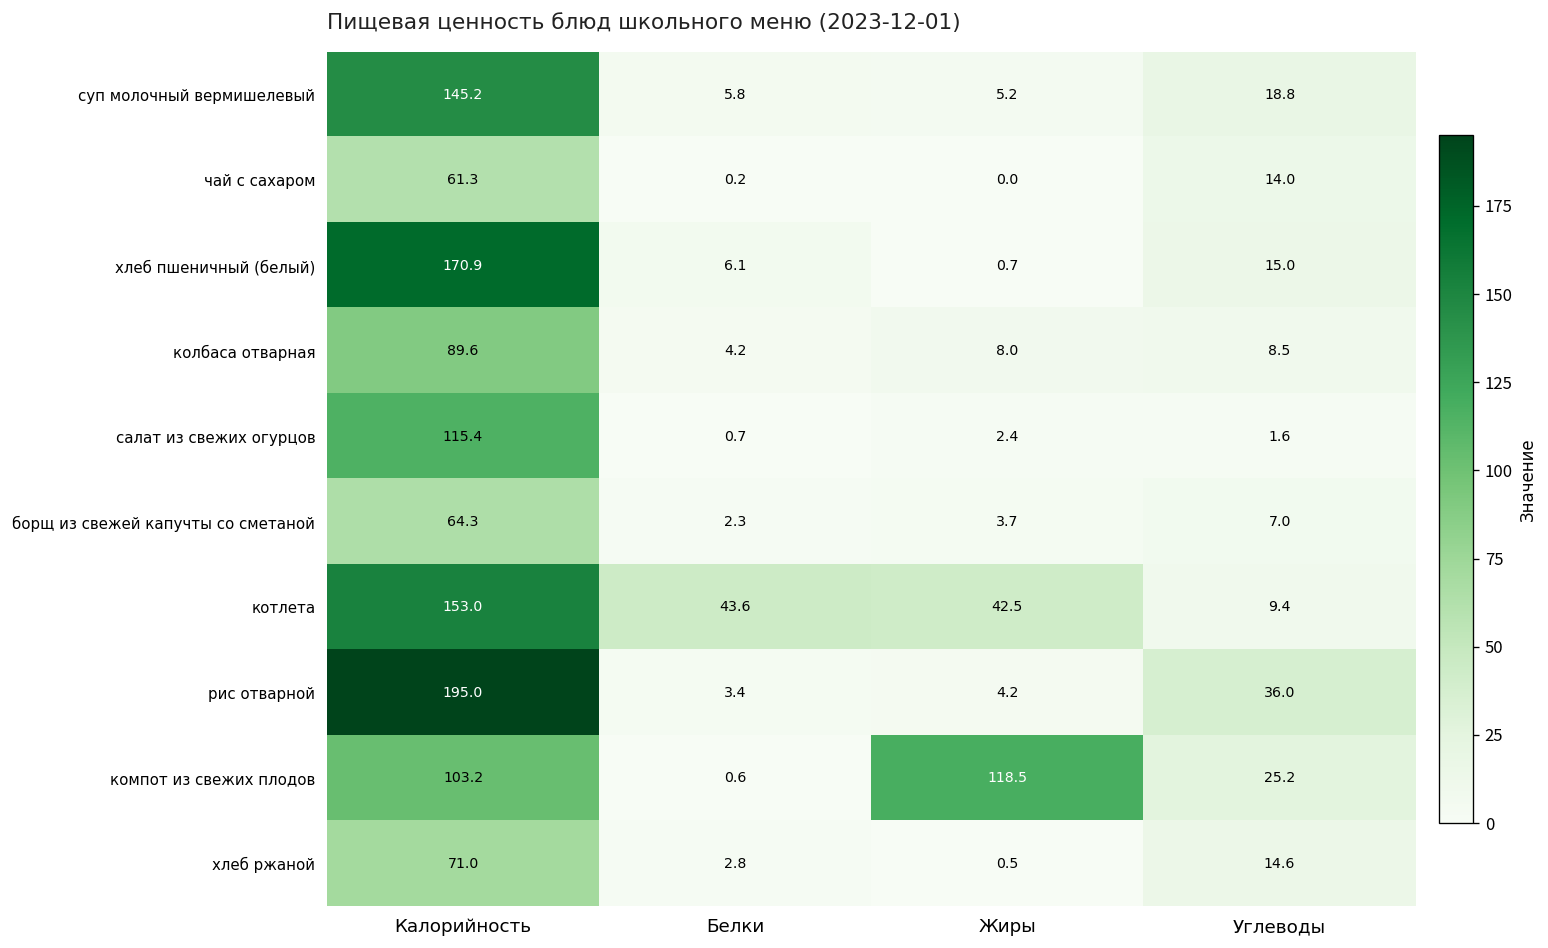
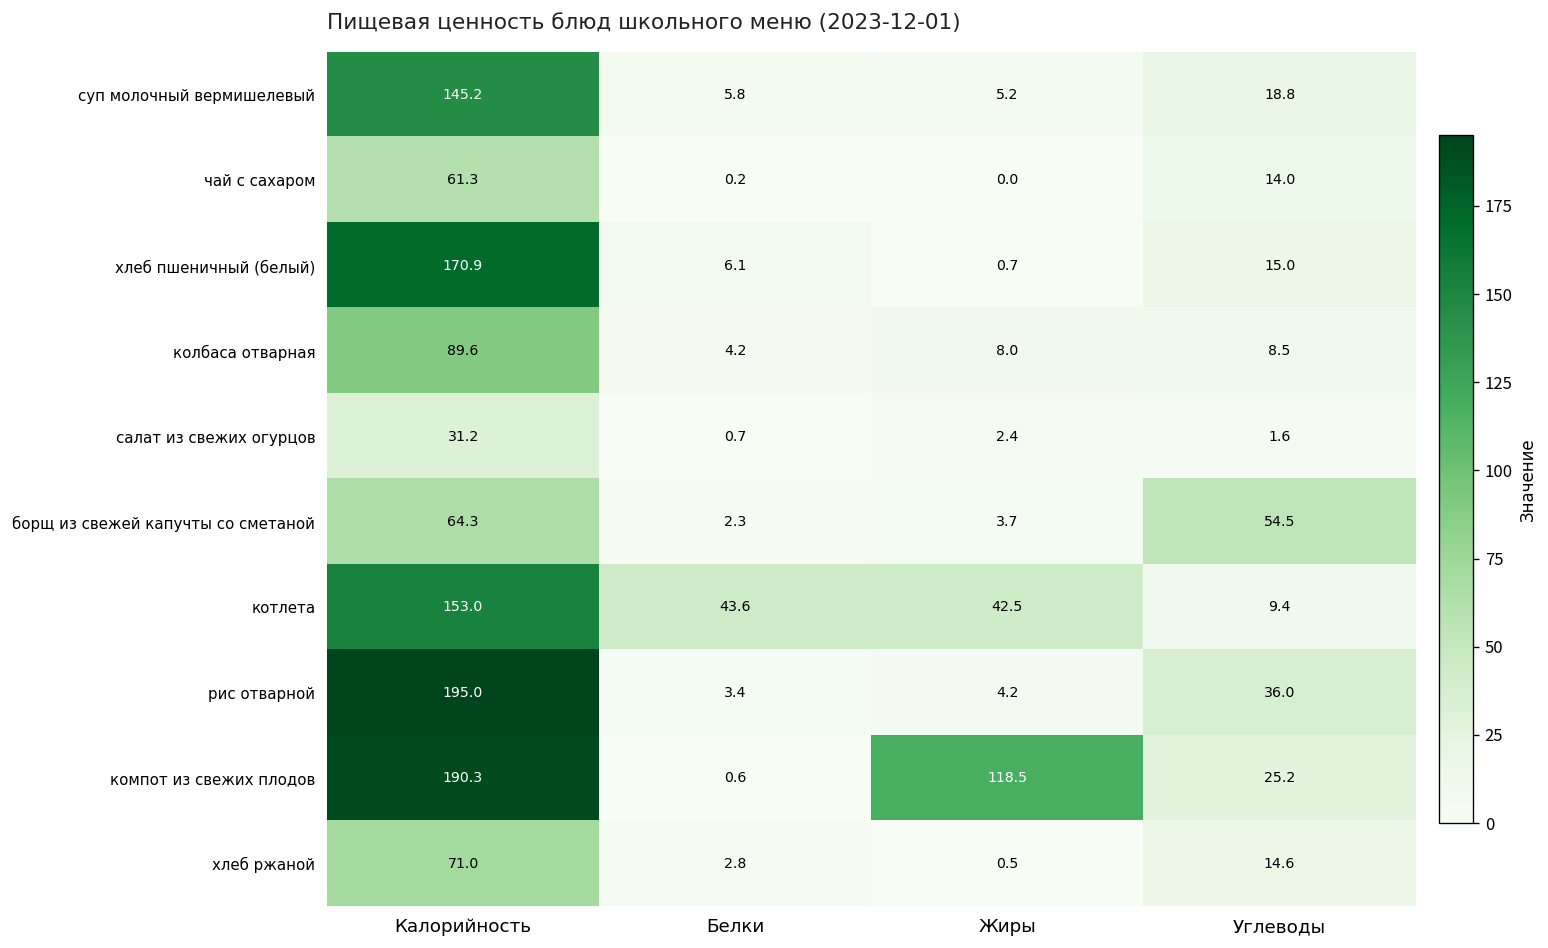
салат из свежих огурцов, Калорийность: 115.4 -> 31.2
борщ из свежей капучты со сметаной, Углеводы: 7.0 -> 54.5
компот из свежих плодов, Калорийность: 103.2 -> 190.3
